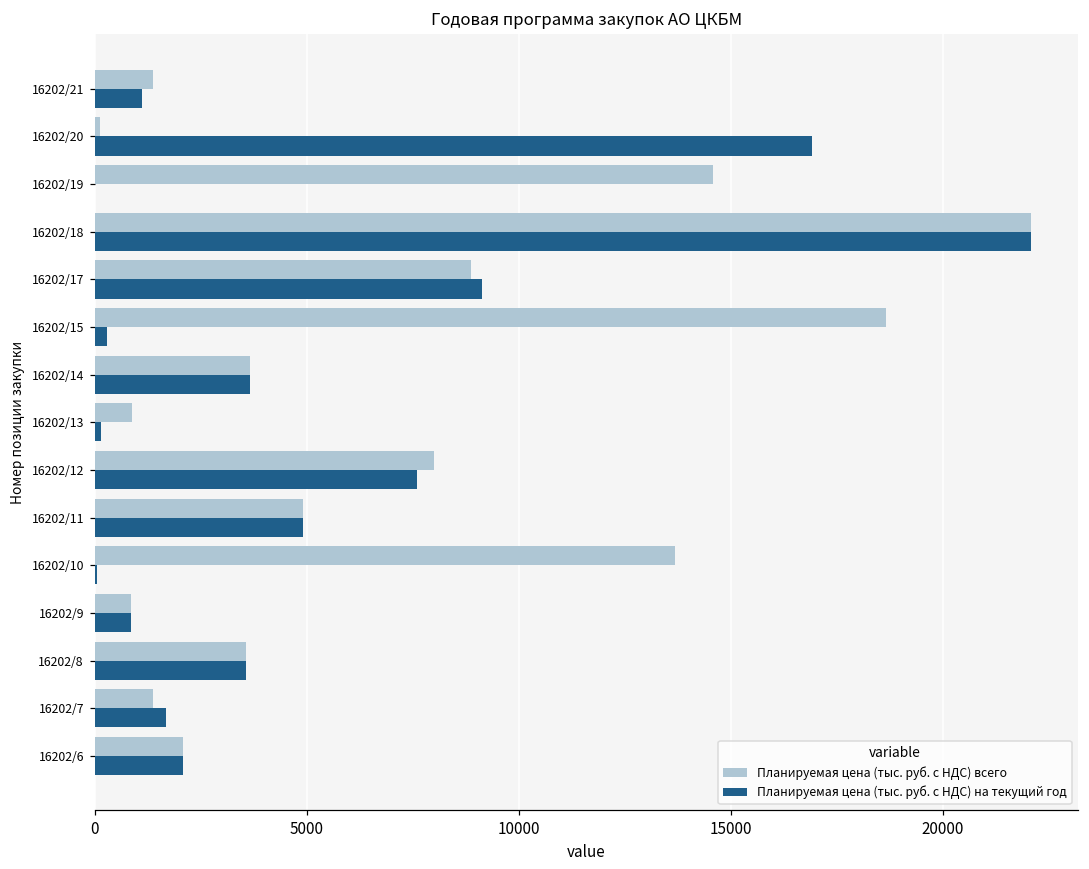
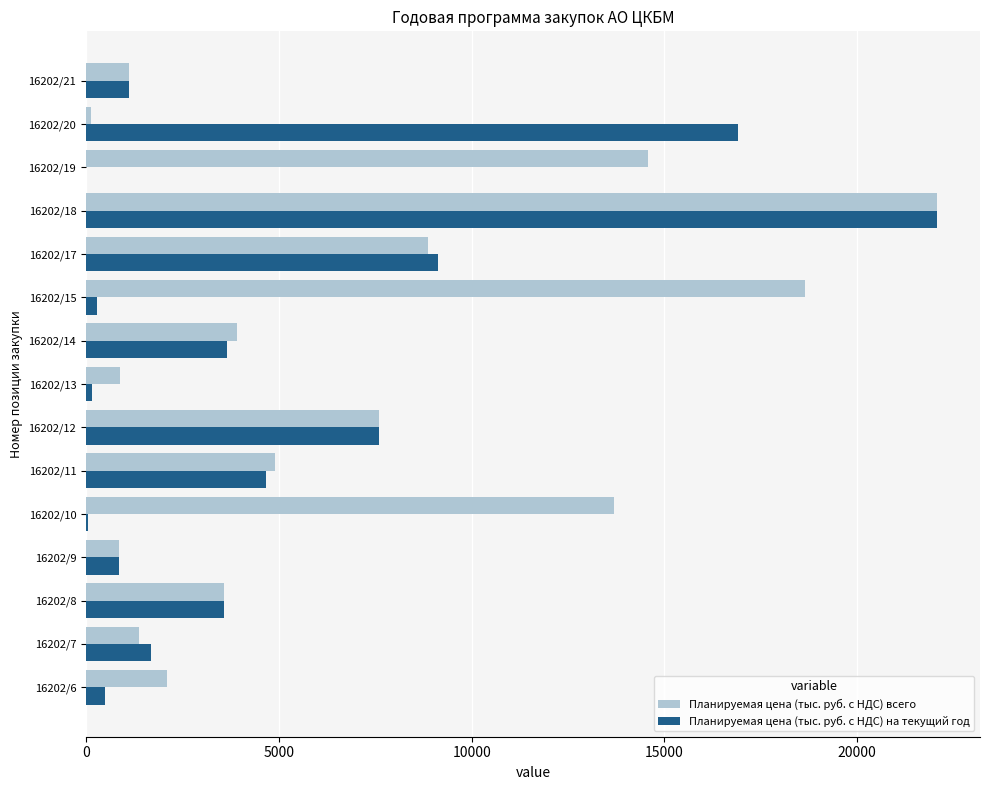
Планируемая цена (тыс. руб. с НДС) всего, 16202/21: 1400 -> 1100
Планируемая цена (тыс. руб. с НДС) всего, 16202/14: 3700 -> 3900
Планируемая цена (тыс. руб. с НДС) всего, 16202/12: 8000 -> 7600
Планируемая цена (тыс. руб. с НДС) на текущий год, 16202/11: 4900 -> 4700
Планируемая цена (тыс. руб. с НДС) на текущий год, 16202/6: 2100 -> 500
